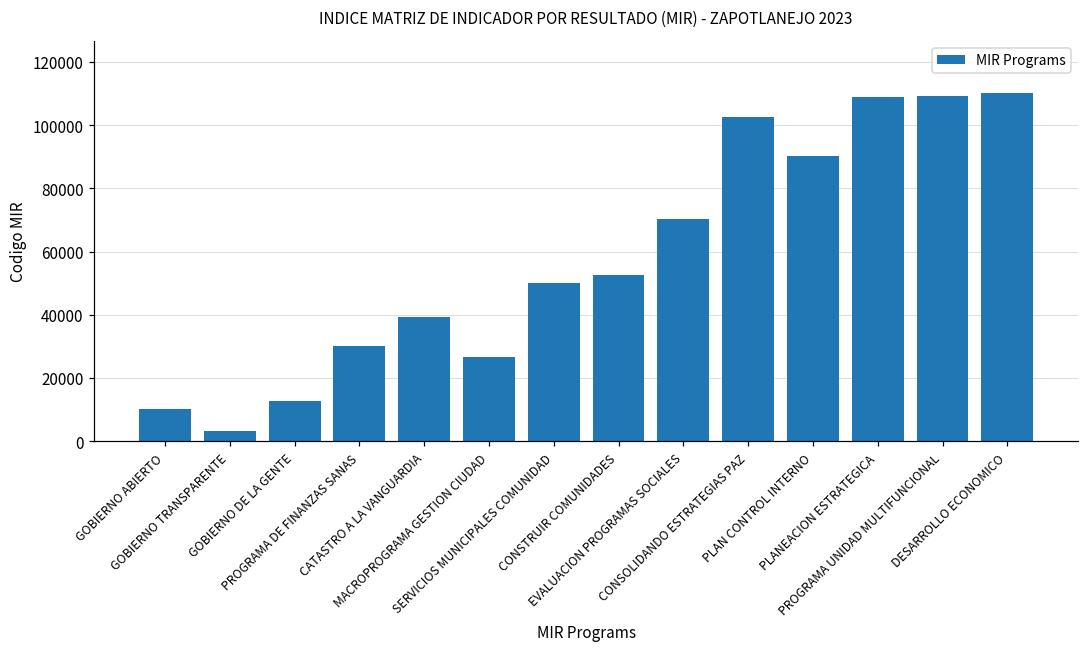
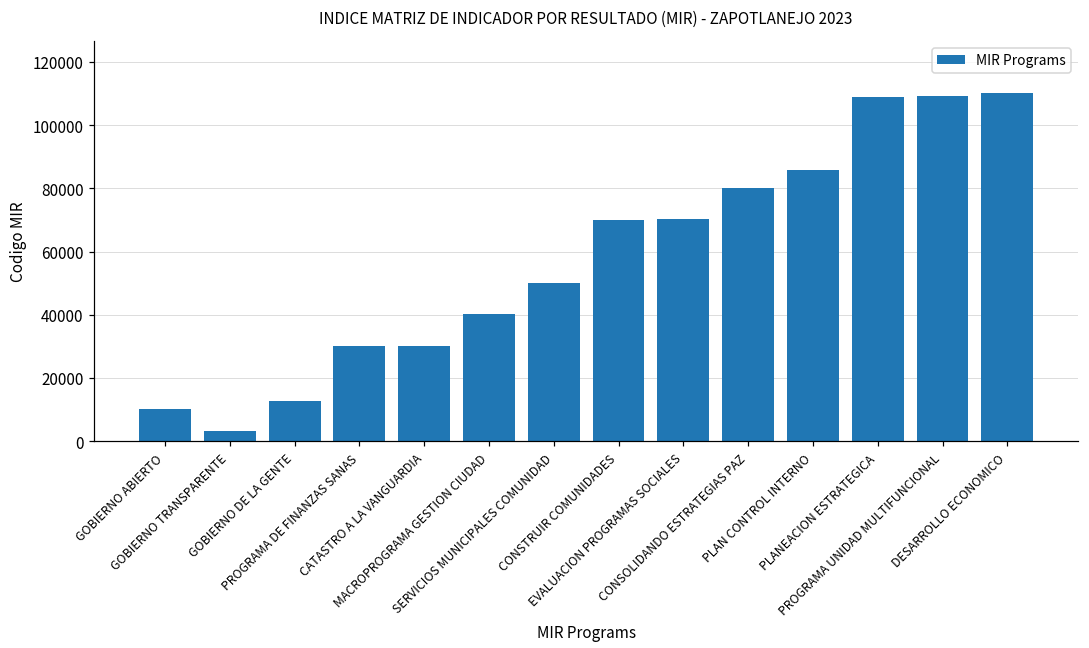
CATASTRO A LA VANGUARDIA: 39000 -> 30000
MACROPROGRAMA GESTION CIUDAD: 27000 -> 40000
CONSTRUIR COMUNIDADES: 53000 -> 70000
CONSOLIDANDO ESTRATEGIAS PAZ: 103000 -> 80000
PLAN CONTROL INTERNO: 90000 -> 86000
